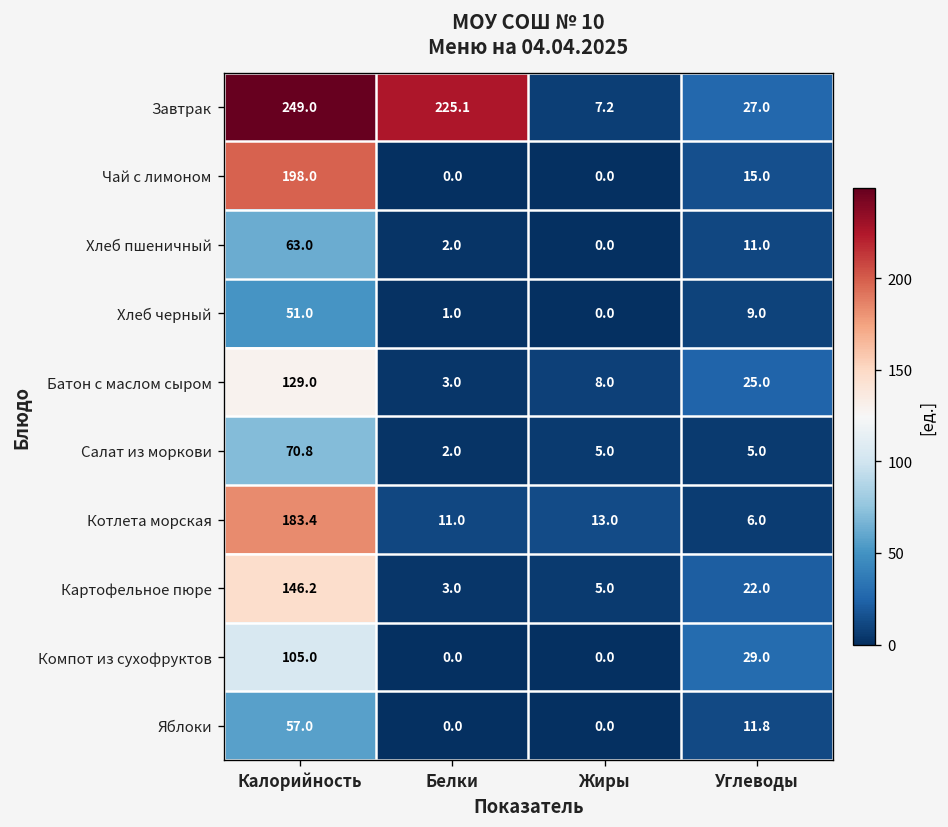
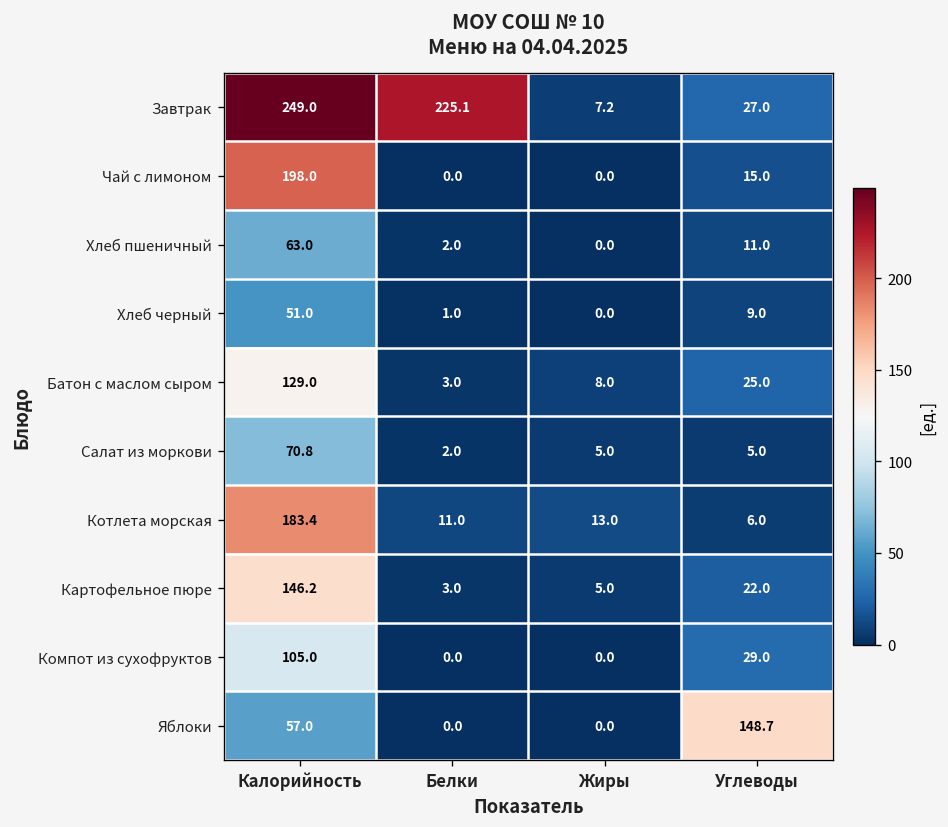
Яблоки, Углеводы: 11.8 -> 148.7
